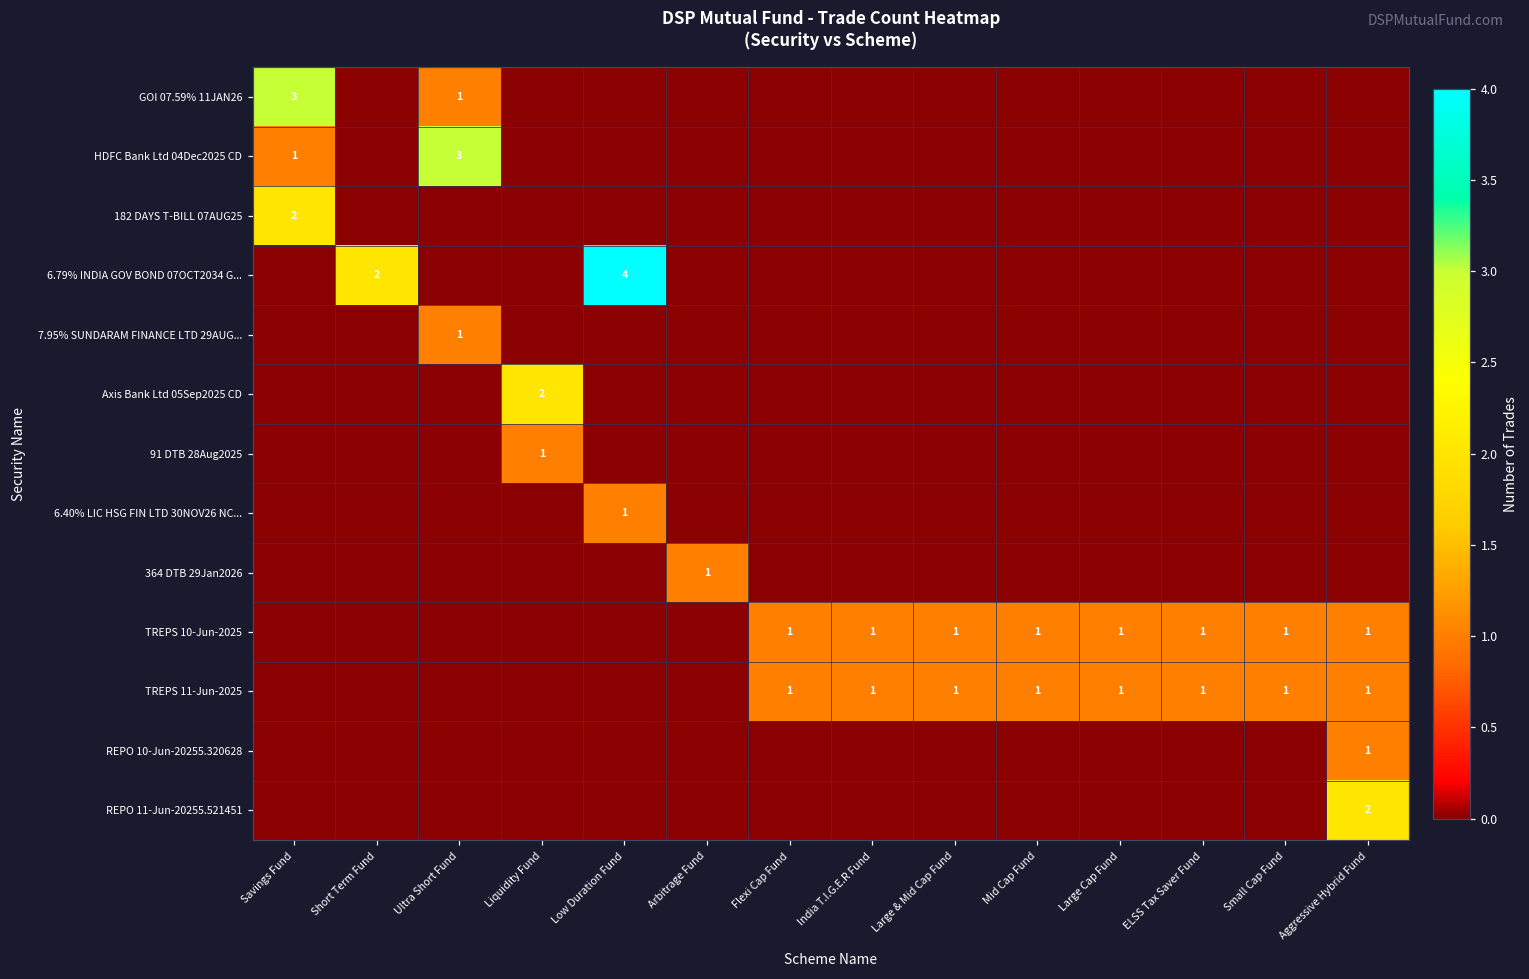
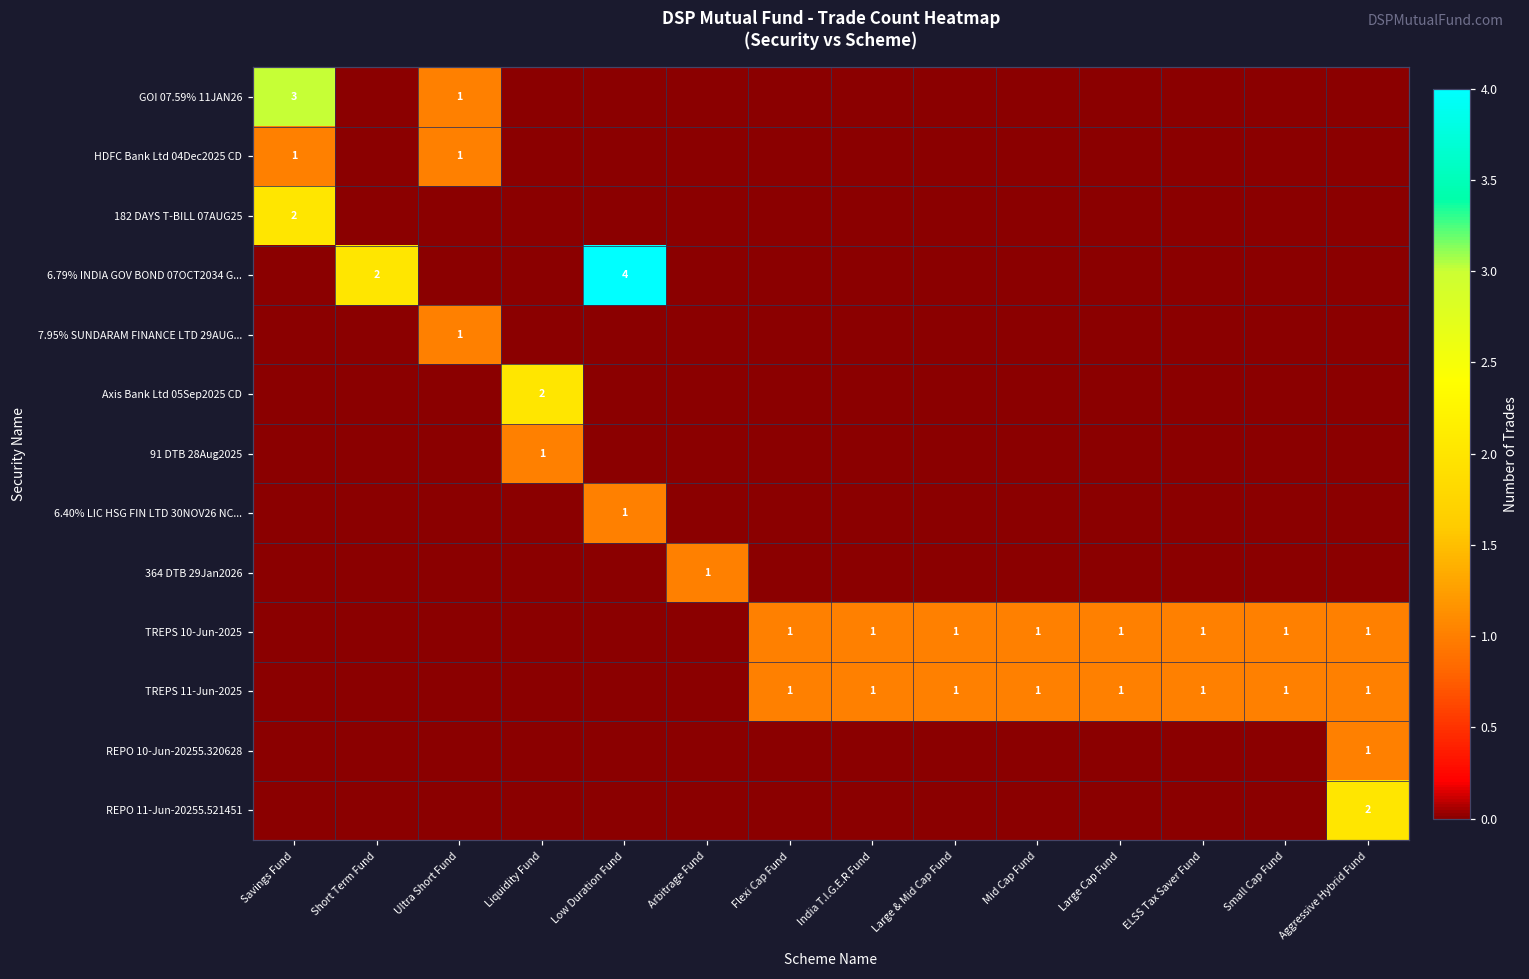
HDFC Bank Ltd 04Dec2025 CD, Ultra Short Fund: 3 -> 1
